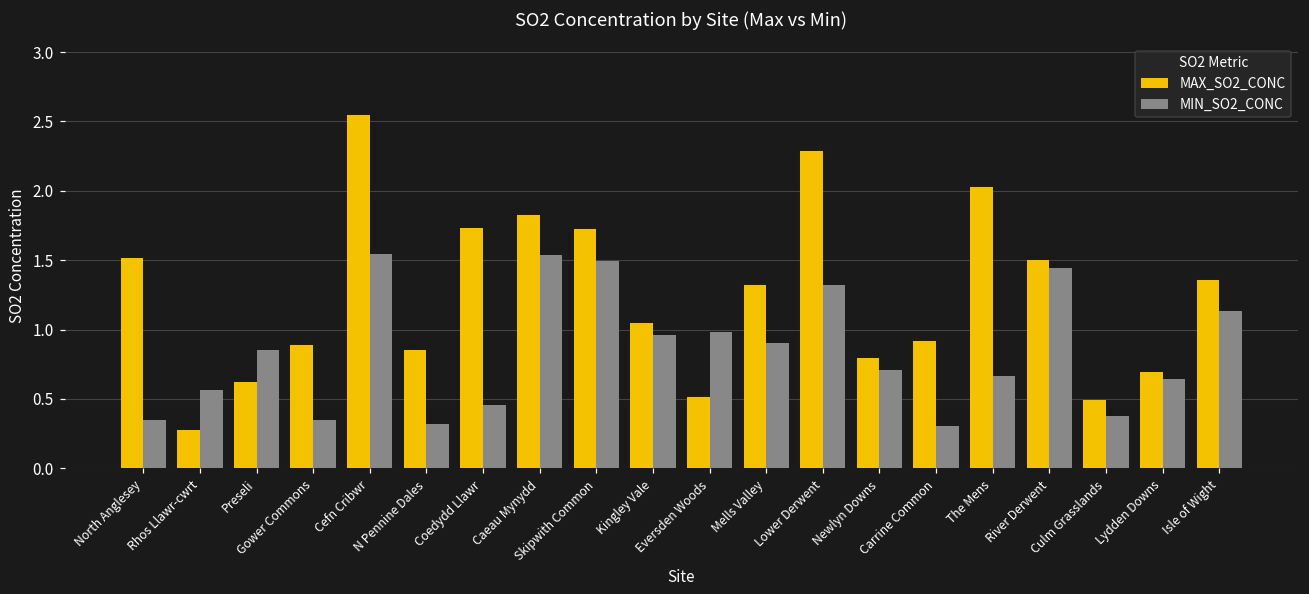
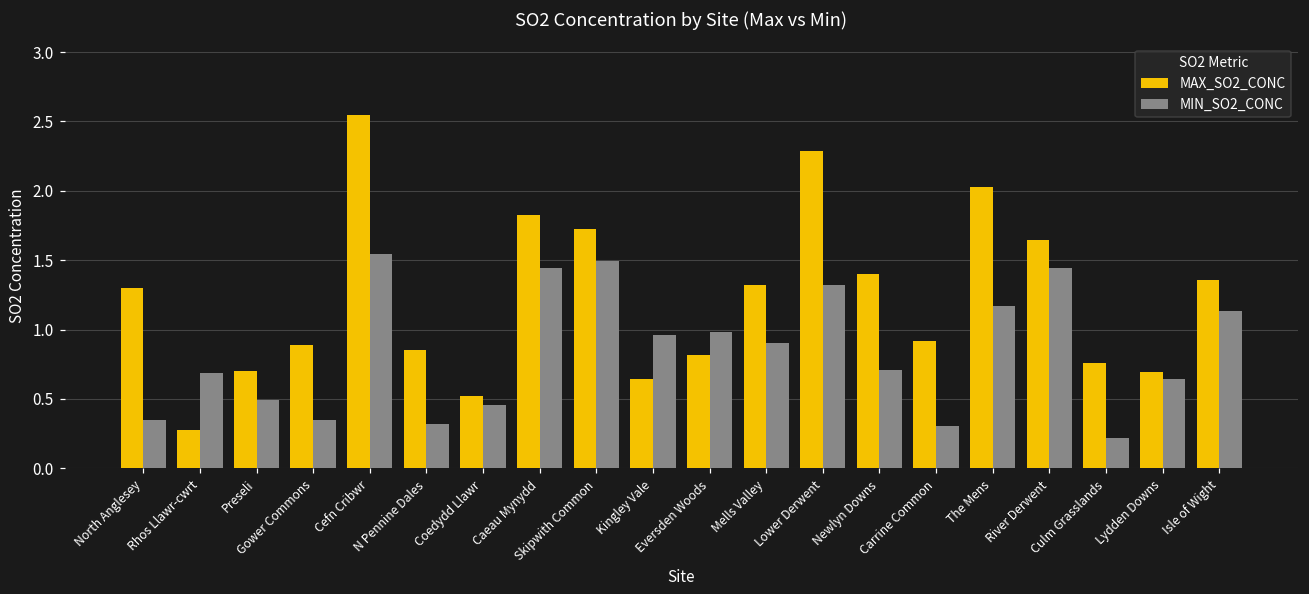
MAX_SO2_CONC, North Anglesey: 1.51 -> 1.30
MIN_SO2_CONC, Rhos Llawr-cwrt: 0.56 -> 0.69
MAX_SO2_CONC, Preseli: 0.63 -> 0.70
MIN_SO2_CONC, Preseli: 0.85 -> 0.49
MAX_SO2_CONC, Coedydd Llawr: 1.73 -> 0.52
MIN_SO2_CONC, Caeau Mynydd: 1.54 -> 1.44
MAX_SO2_CONC, Kingley Vale: 1.05 -> 0.64
MAX_SO2_CONC, Eversden Woods: 0.52 -> 0.81
MAX_SO2_CONC, Newlyn Downs: 0.80 -> 1.40
MIN_SO2_CONC, The Mens: 0.67 -> 1.17
MAX_SO2_CONC, River Derwent: 1.50 -> 1.65
MAX_SO2_CONC, Culm Grasslands: 0.49 -> 0.76
MIN_SO2_CONC, Culm Grasslands: 0.38 -> 0.22
